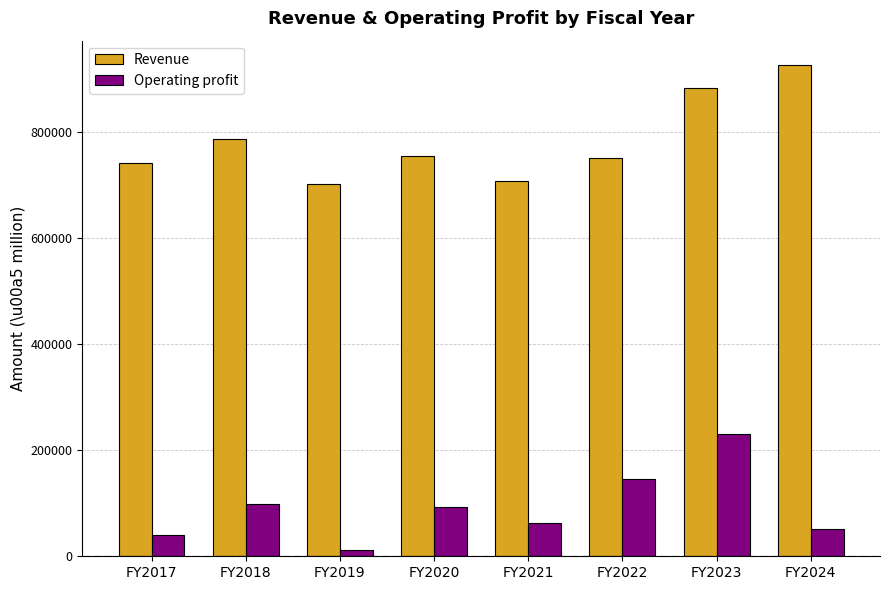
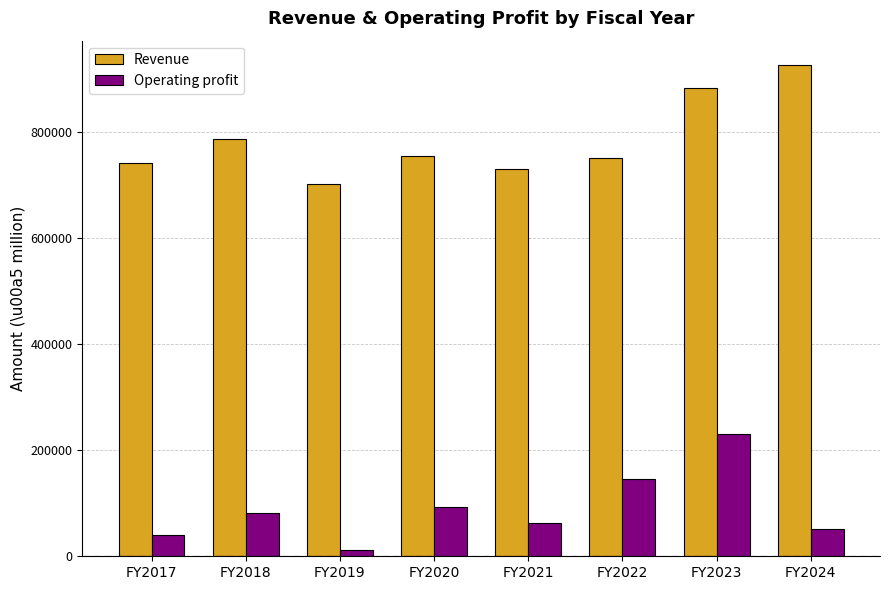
Operating profit, FY2018: 100000 -> 80000
Revenue, FY2021: 710000 -> 730000
